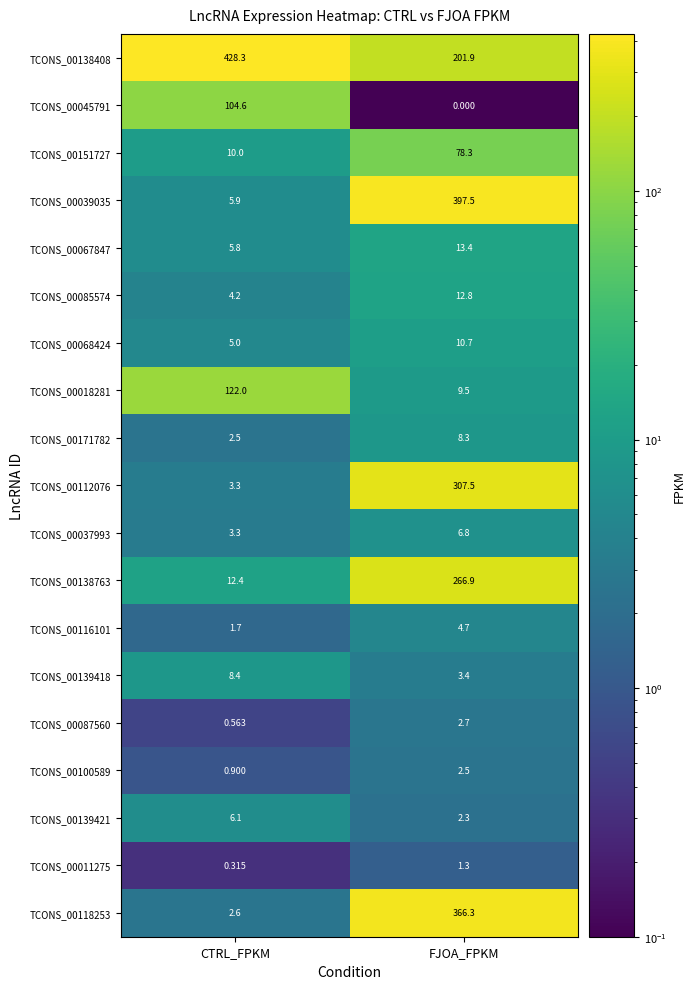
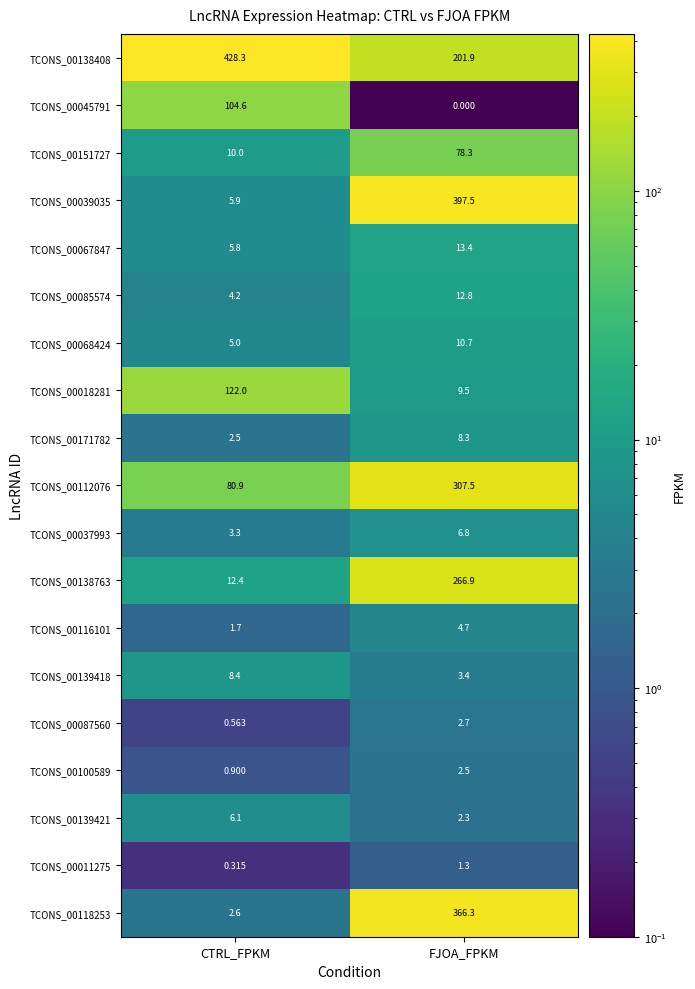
TCONS_00112076, CTRL_FPKM: 3.3 -> 80.9
